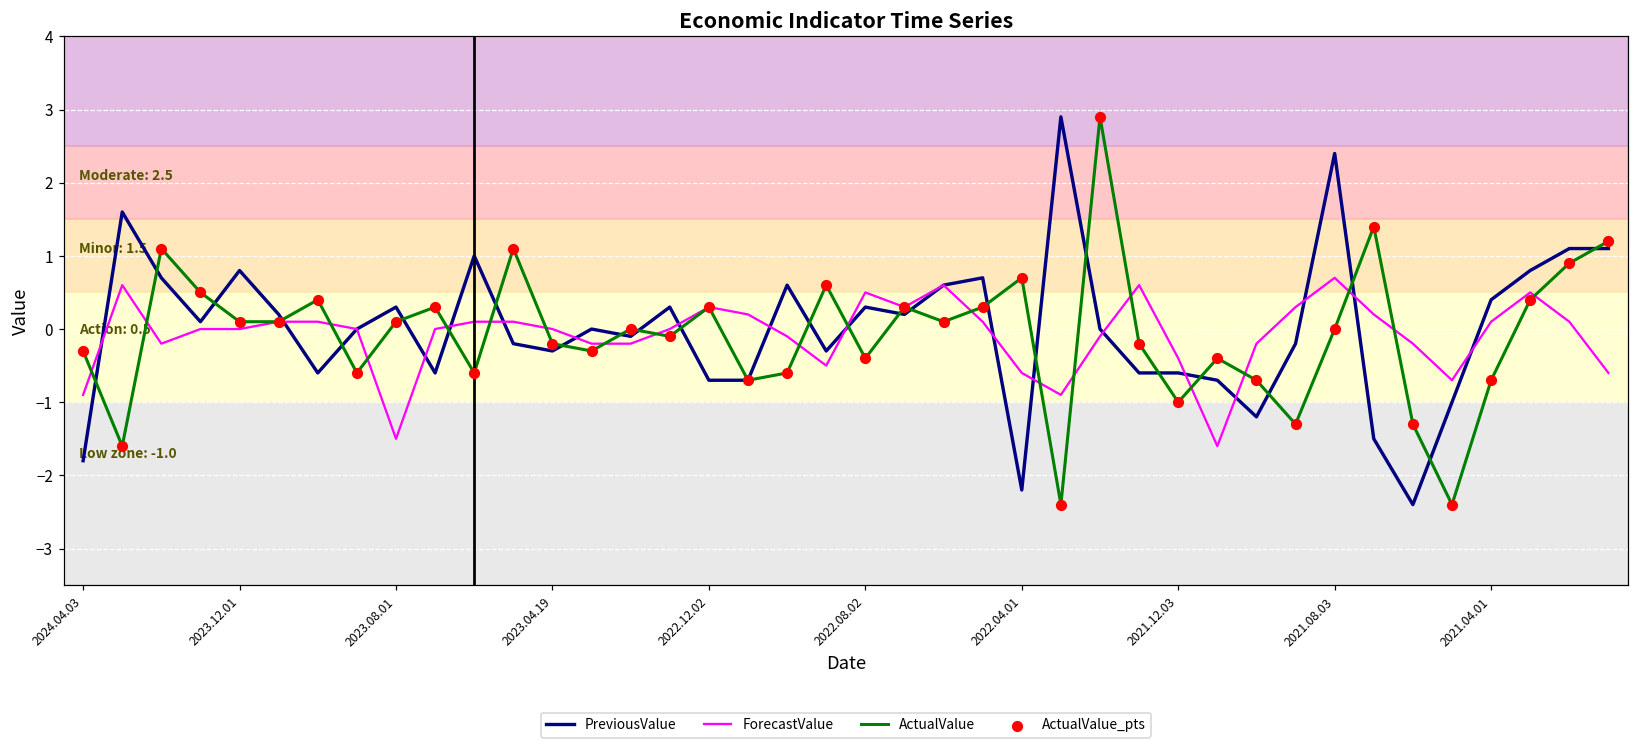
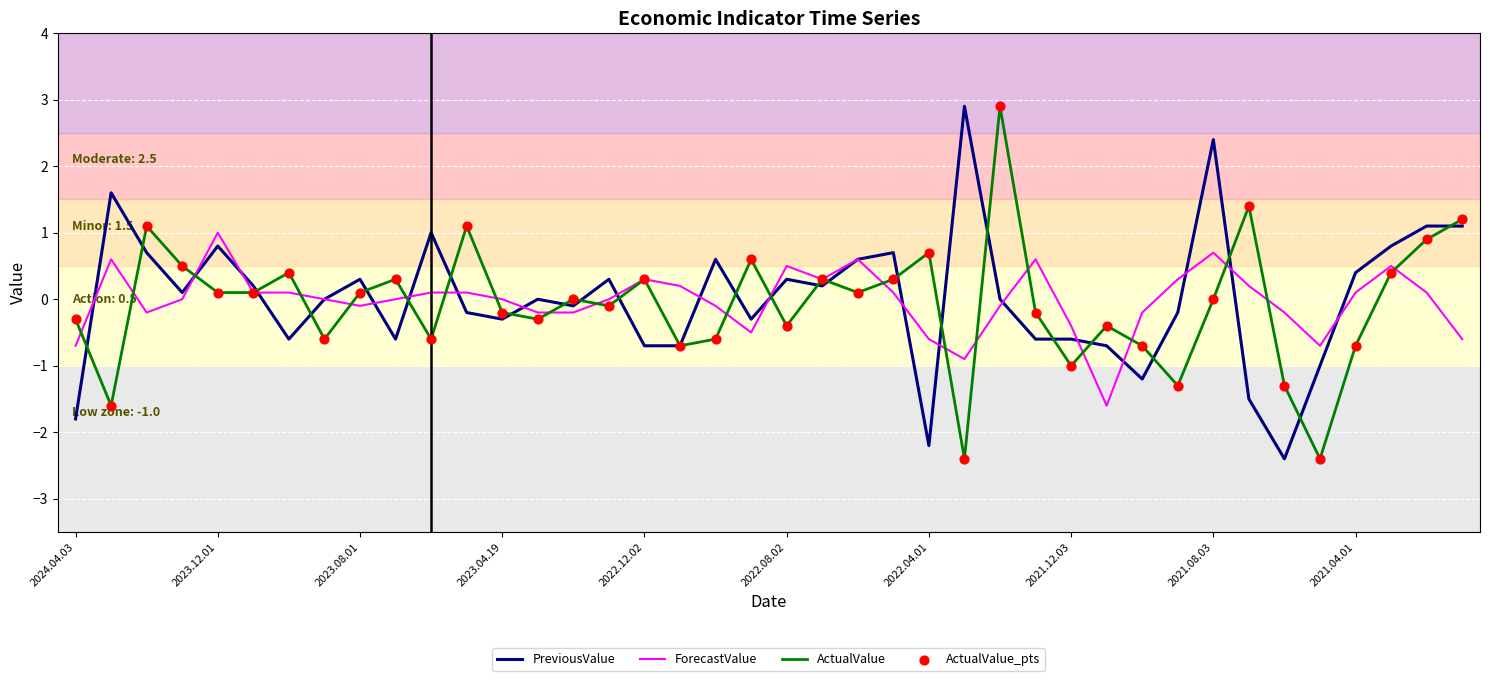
ForecastValue, 2024.04.03: -0.9 -> -0.7
ForecastValue, 2023.12.01: 0 -> 1
ForecastValue, 2023.08.01: -1.5 -> -0.1
